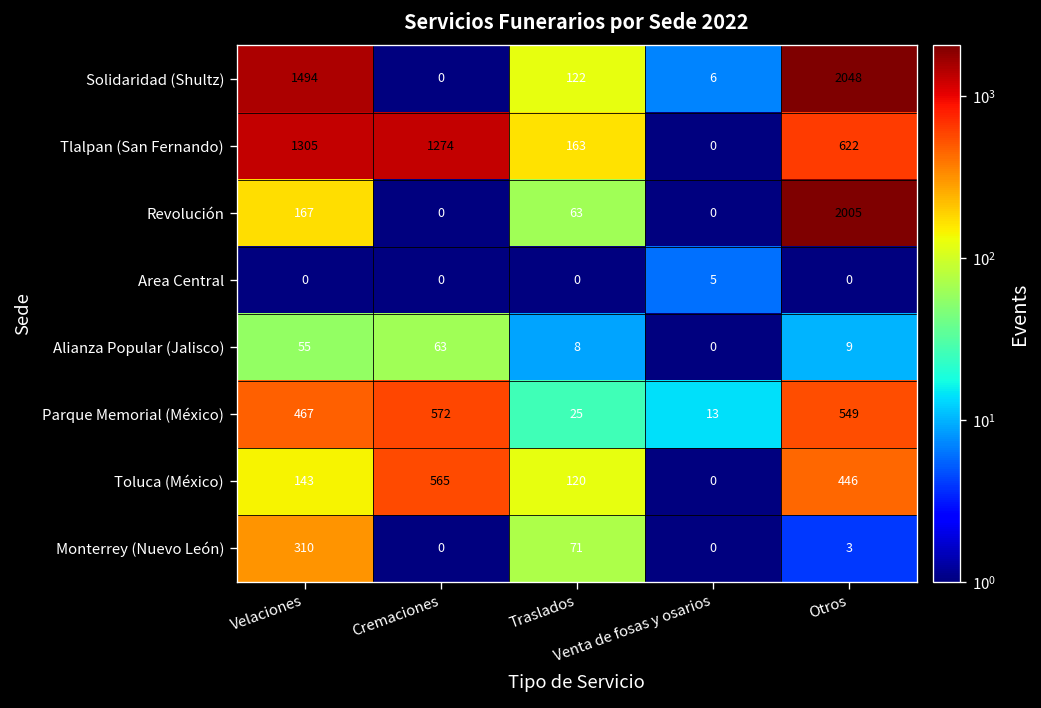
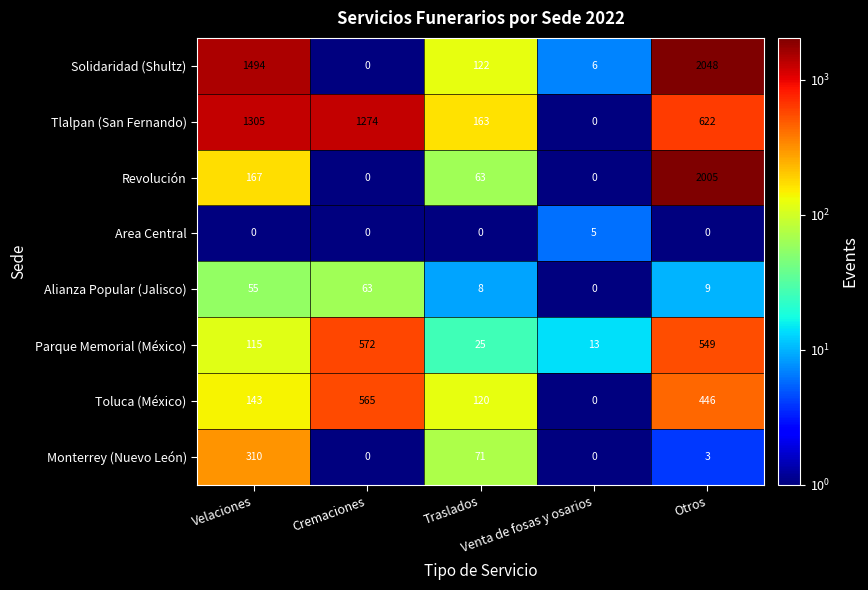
Parque Memorial (México), Velaciones: 467 -> 115
